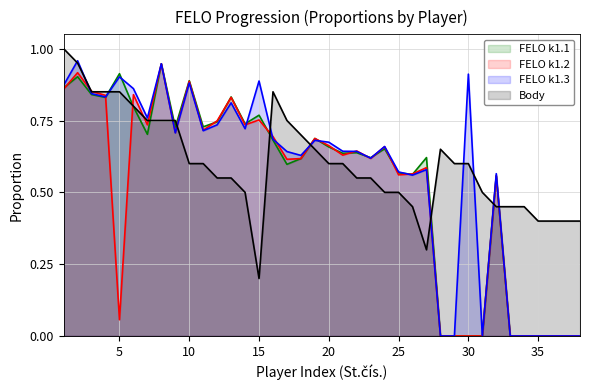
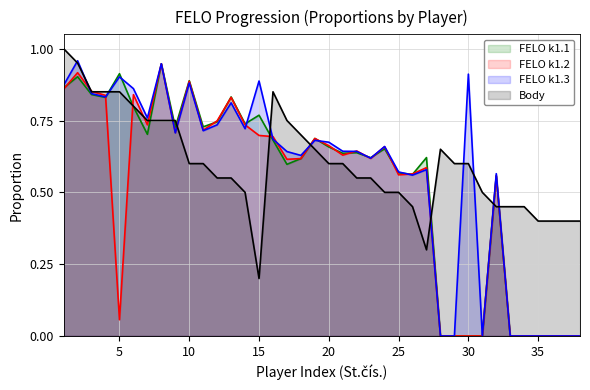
FELO k1.2, 15: 0.75 -> 0.70
